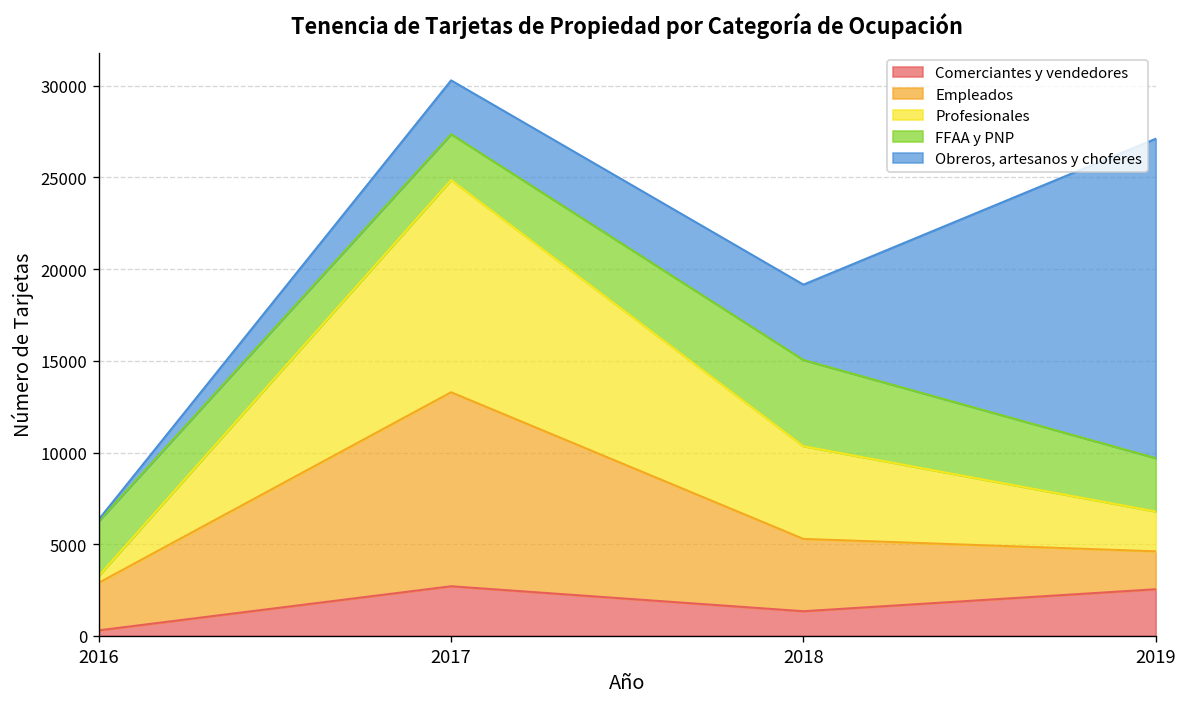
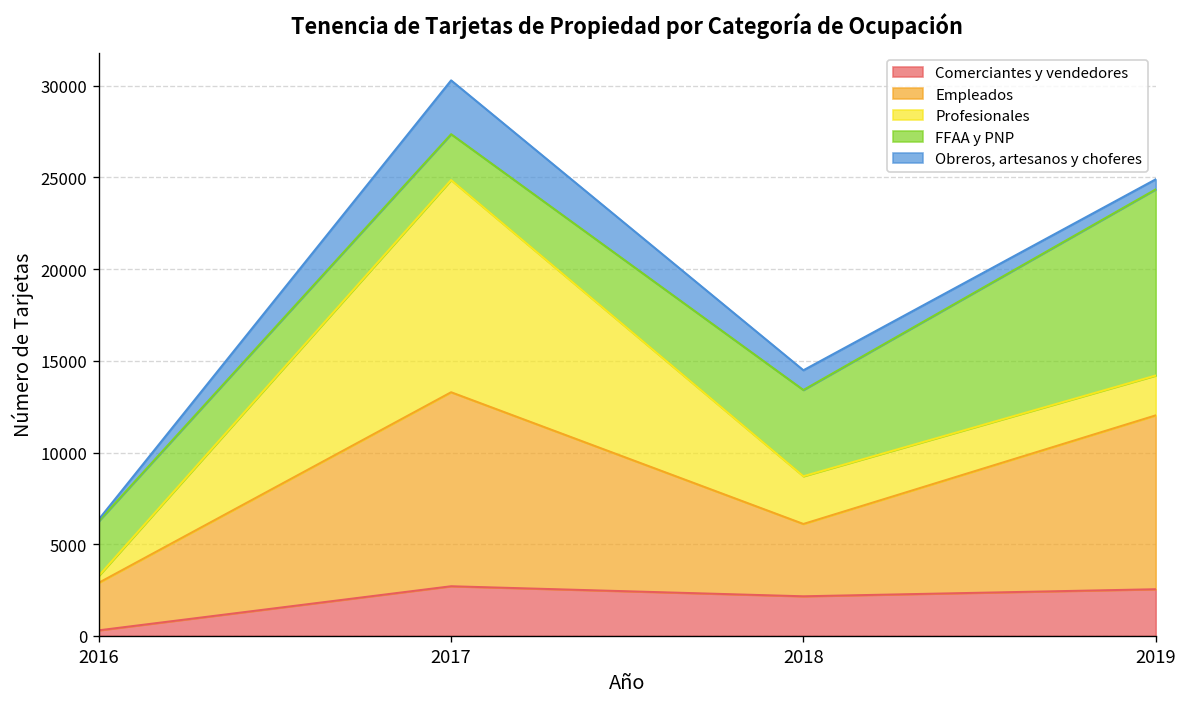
Comerciantes y vendedores, 2018: 1300 -> 2200
Profesionales, 2018: 5100 -> 2600
Obreros, artesanos y choferes, 2018: 4100 -> 1100
Empleados, 2019: 2100 -> 9500
FFAA y PNP, 2019: 2900 -> 10200
Obreros, artesanos y choferes, 2019: 17400 -> 500
